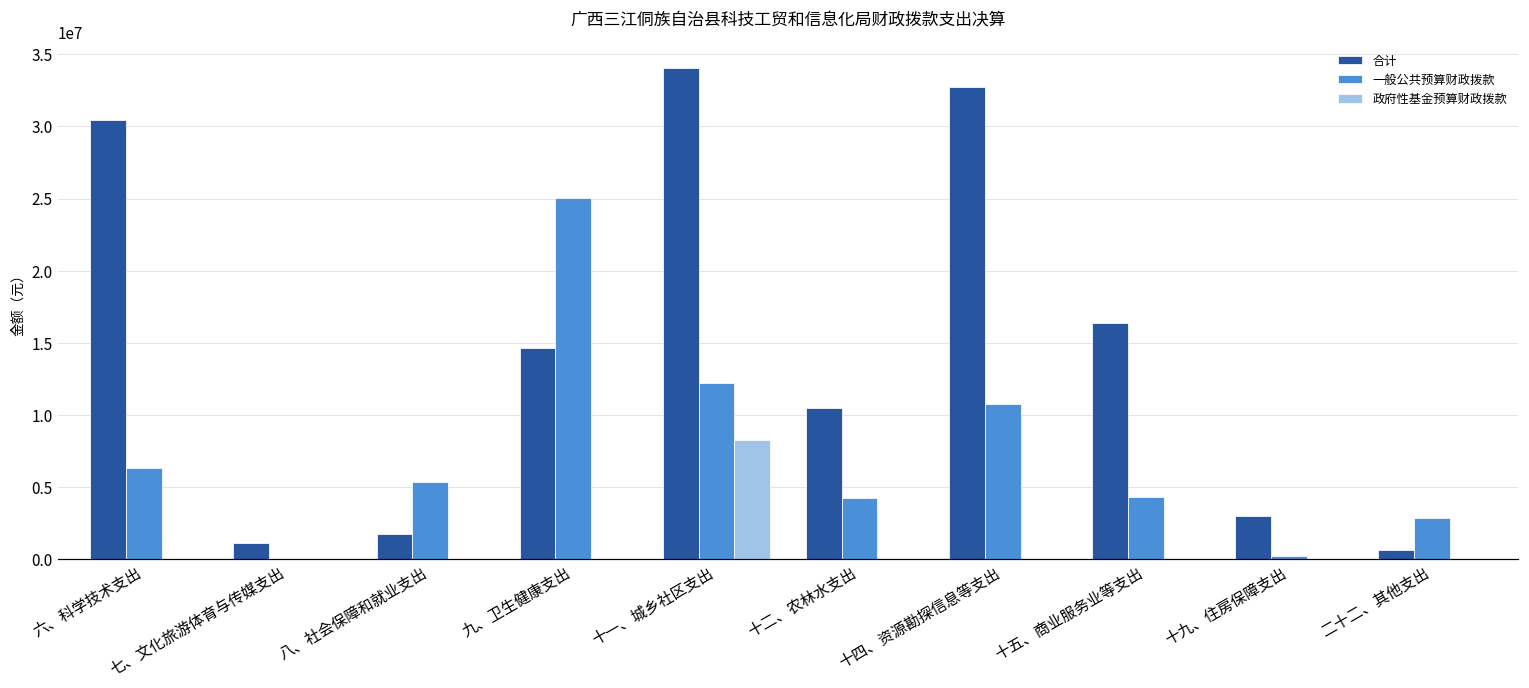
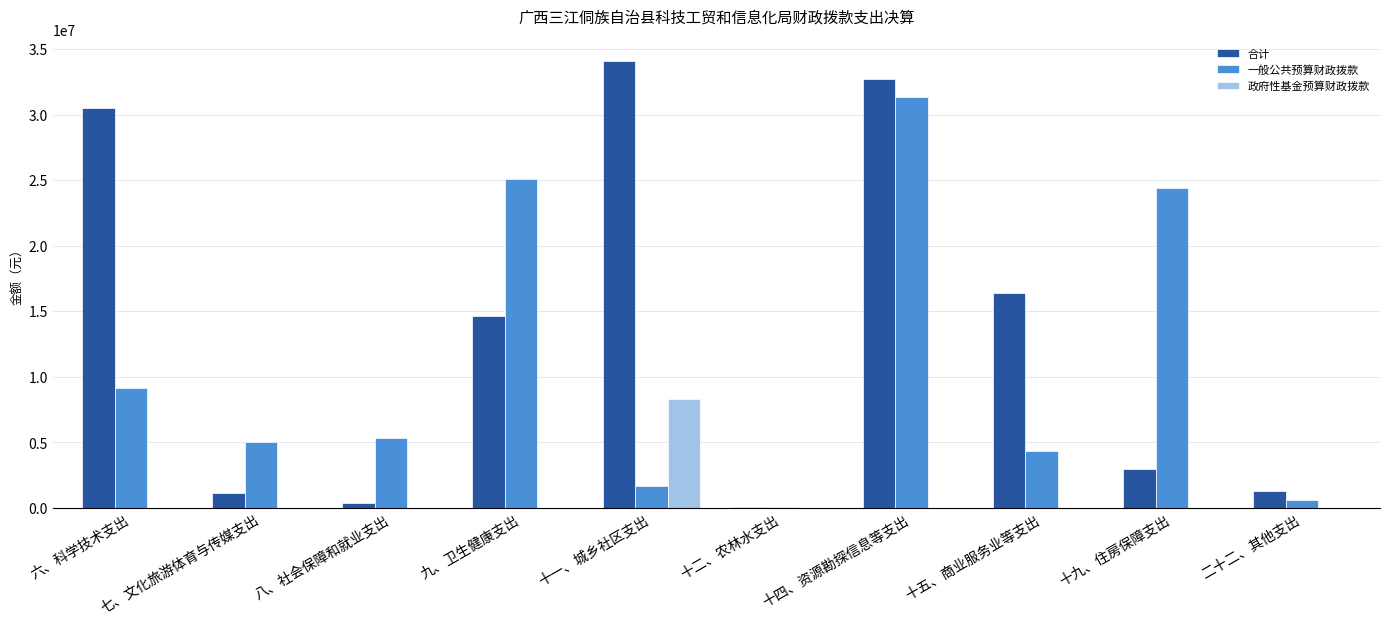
一般公共预算财政拨款, 六、科学技术支出: 6300000 -> 9200000
一般公共预算财政拨款, 七、文化旅游体育与传媒支出: 0 -> 5000000
合计, 八、社会保障和就业支出: 1800000 -> 400000
一般公共预算财政拨款, 十一、城乡社区支出: 12200000 -> 1700000
合计, 十二、农林水支出: 10500000 -> 0
一般公共预算财政拨款, 十二、农林水支出: 4200000 -> 0
一般公共预算财政拨款, 十四、资源勘探信息等支出: 10800000 -> 31400000
一般公共预算财政拨款, 十九、住房保障支出: 200000 -> 24400000
合计, 二十二、其他支出: 600000 -> 1300000
一般公共预算财政拨款, 二十二、其他支出: 2800000 -> 600000
